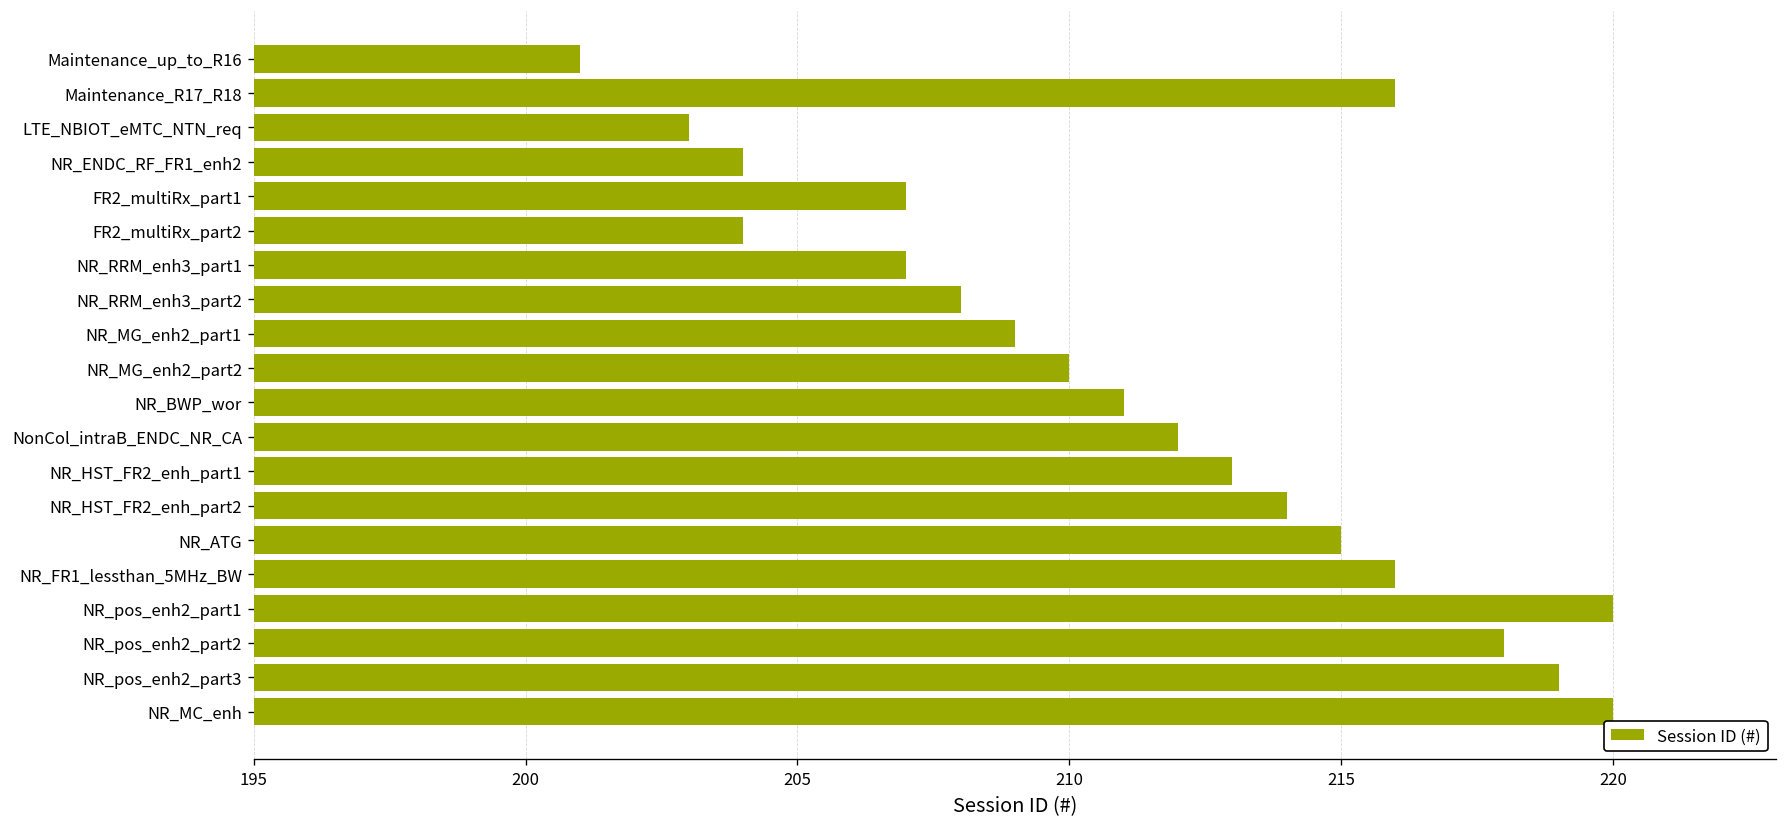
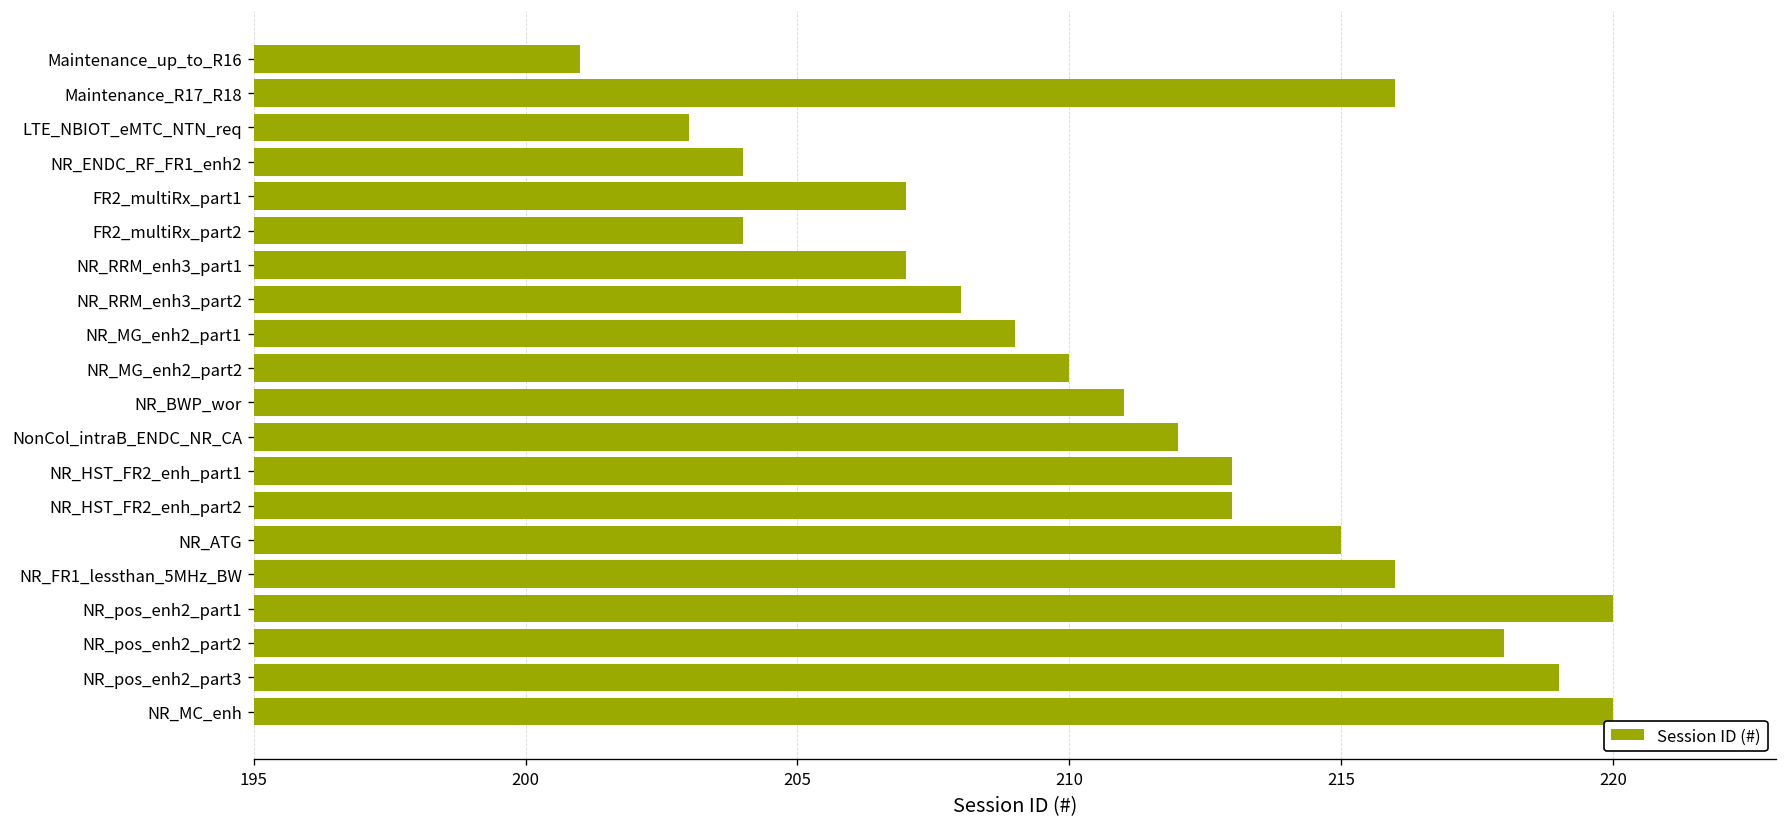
NR_HST_FR2_enh_part2: 214 -> 213
